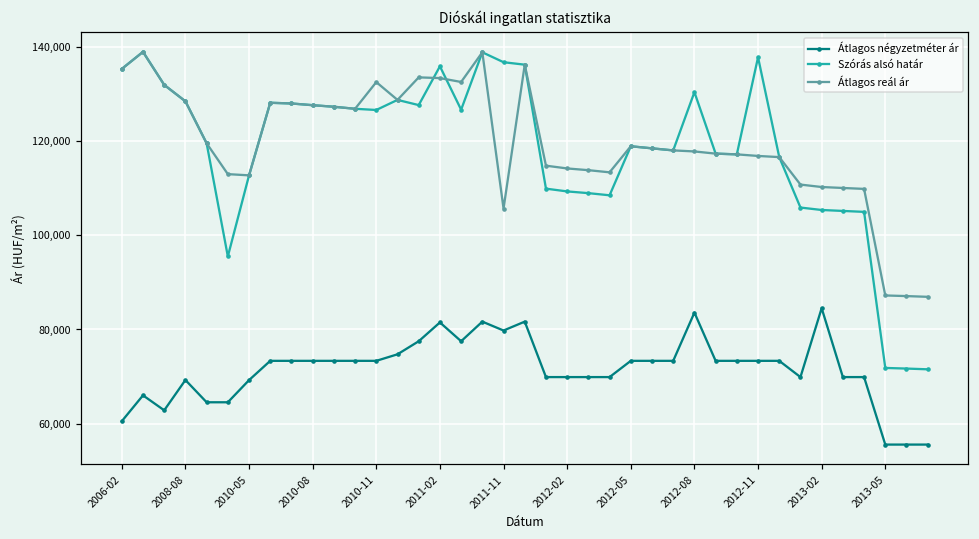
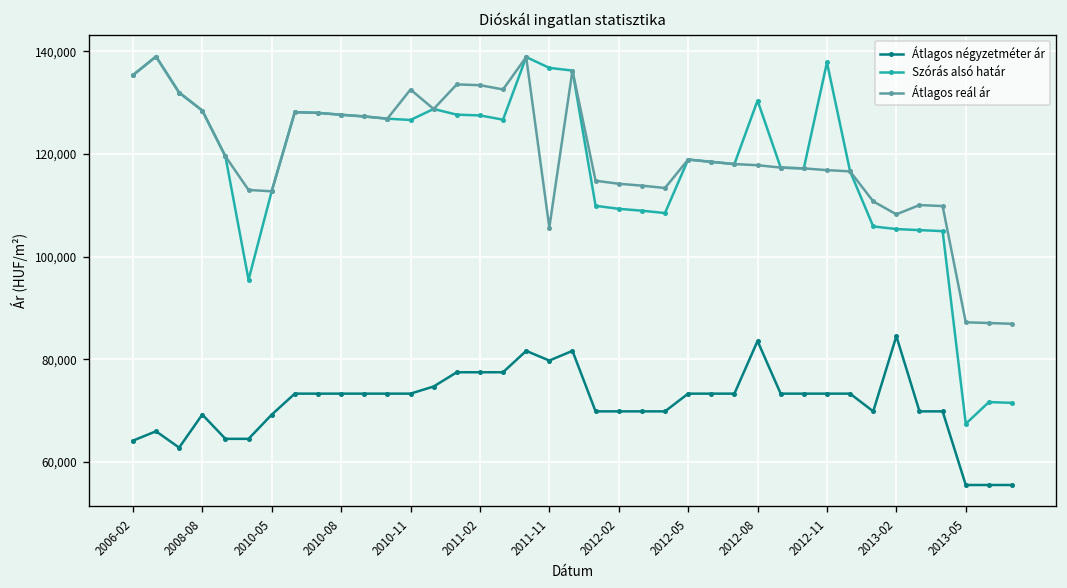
Átlagos négyzetméter ár, 2006-02: 61,000 -> 64,000
Átlagos négyzetméter ár, 2011-02: 81,000 -> 77,000
Szórás alsó határ, 2011-02: 136,000 -> 128,000
Átlagos reál ár, 2013-02: 110,000 -> 108,000
Szórás alsó határ, 2013-05: 72,000 -> 67,000
